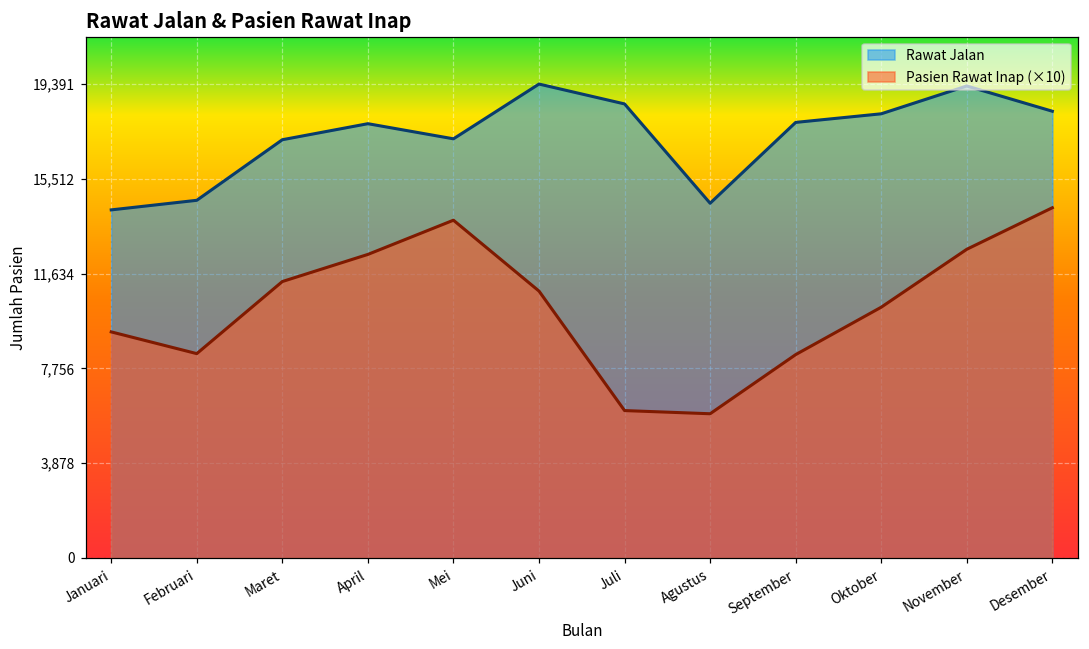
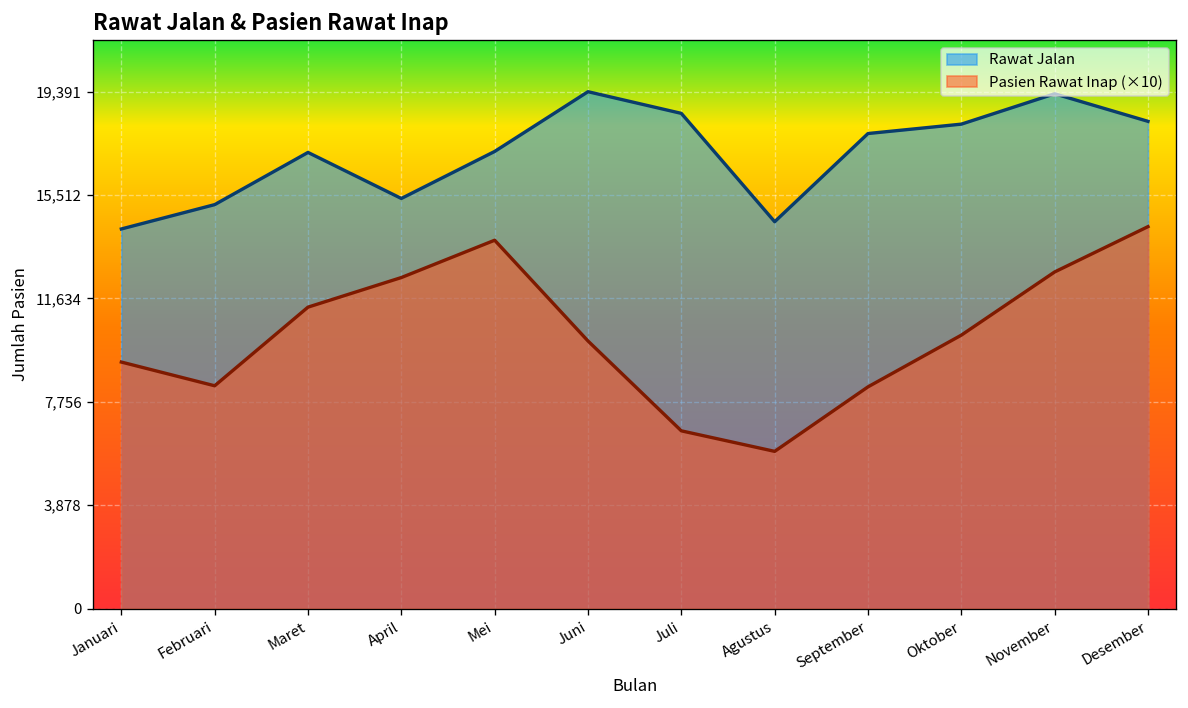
Rawat Jalan, Februari: 14,600 -> 15,200
Rawat Jalan, April: 17,800 -> 15,400
Pasien Rawat Inap (×10), Juni: 10,900 -> 10,000
Pasien Rawat Inap (×10), Juli: 6,000 -> 6,700
